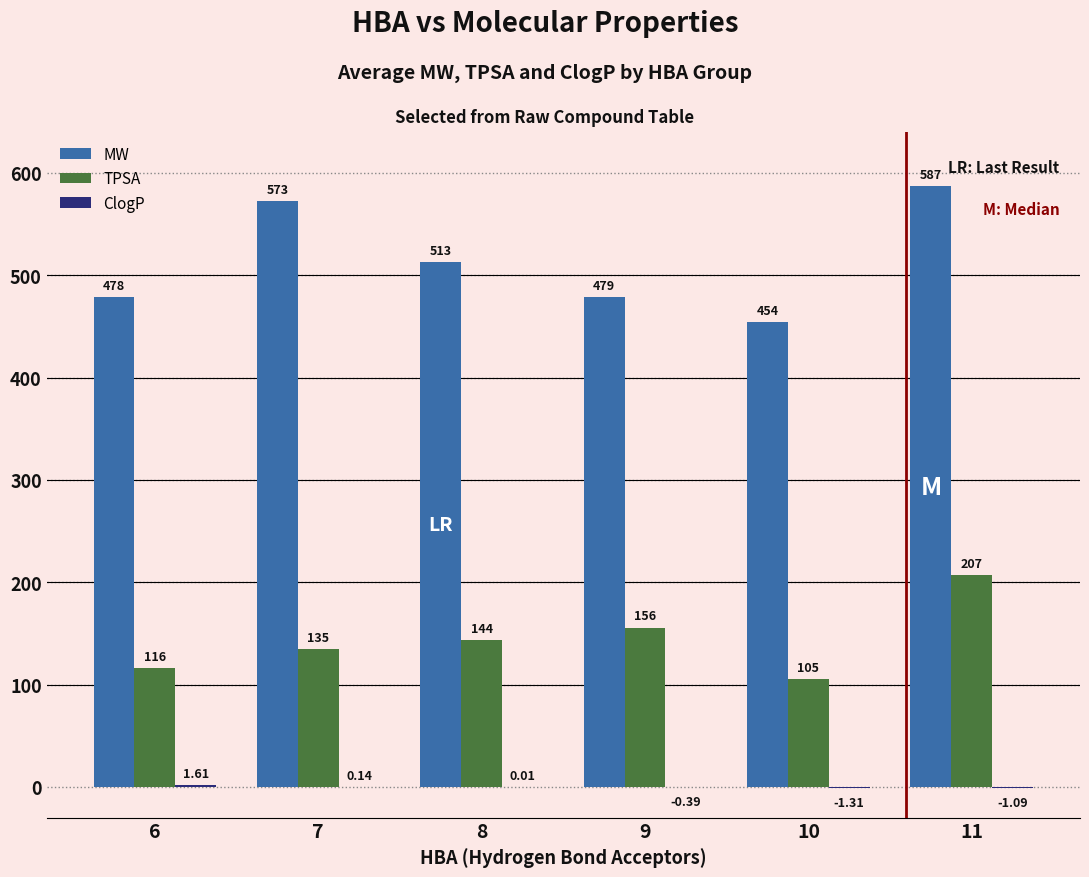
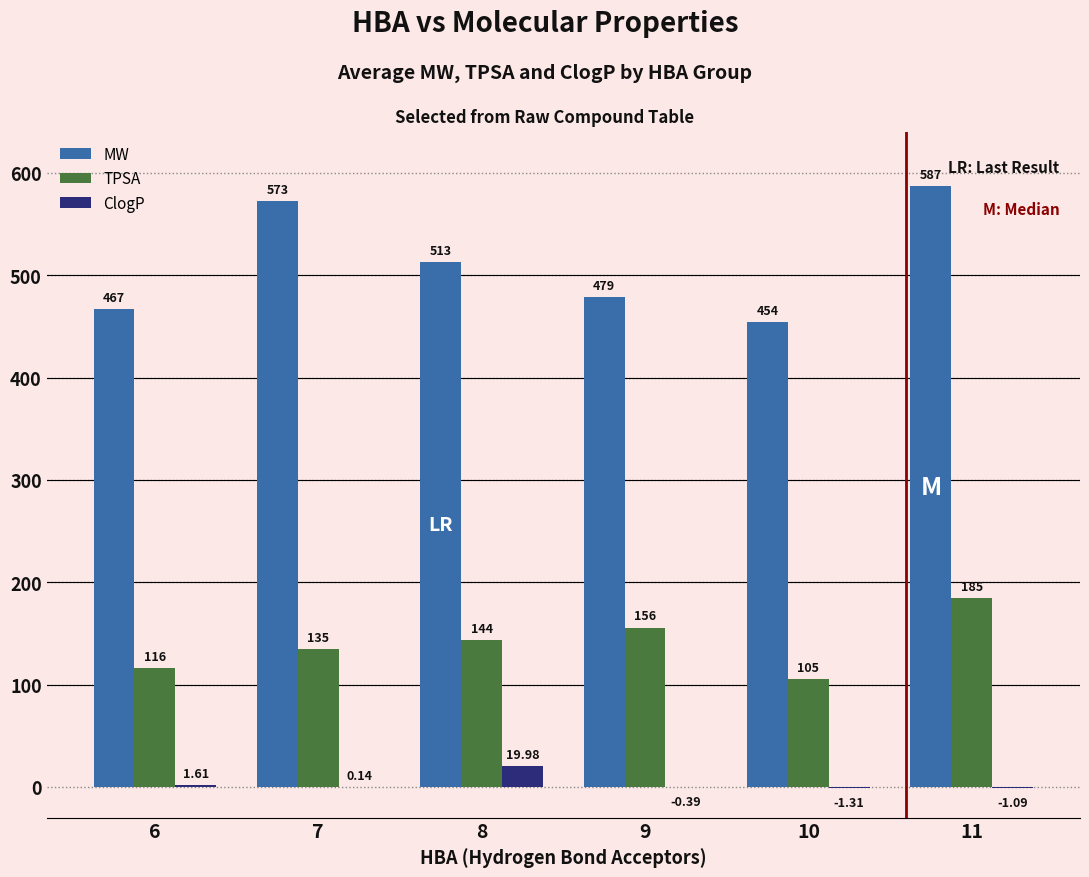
MW, 6: 478 -> 467
ClogP, 8: 0.01 -> 19.98
TPSA, 11: 207 -> 185
